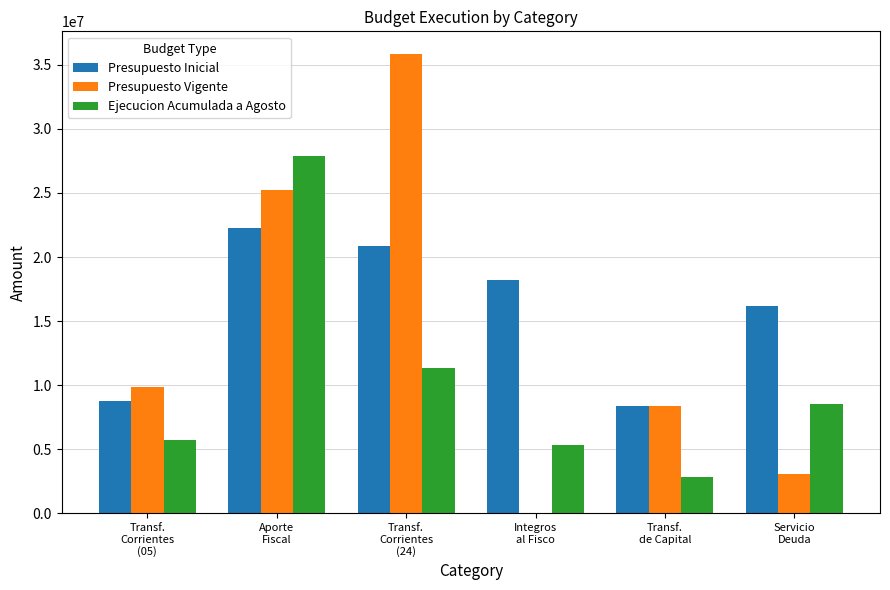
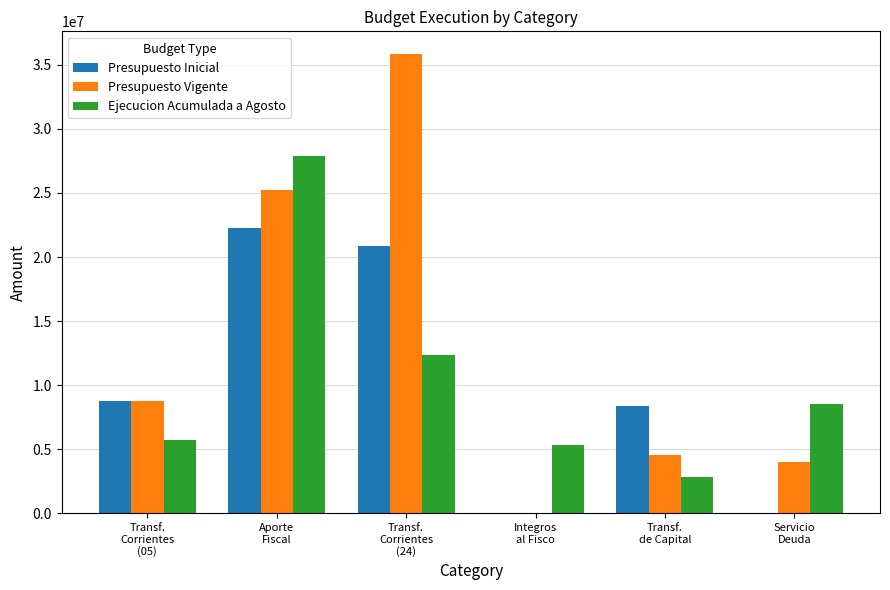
Presupuesto Vigente, Transf. Corrientes (05): 9900000 -> 8800000
Ejecucion Acumulada a Agosto, Transf. Corrientes (24): 11400000 -> 12300000
Presupuesto Inicial, Integros al Fisco: 18200000 -> 0
Presupuesto Vigente, Transf. de Capital: 8400000 -> 4600000
Presupuesto Inicial, Servicio Deuda: 16200000 -> 0
Presupuesto Vigente, Servicio Deuda: 3100000 -> 4000000
